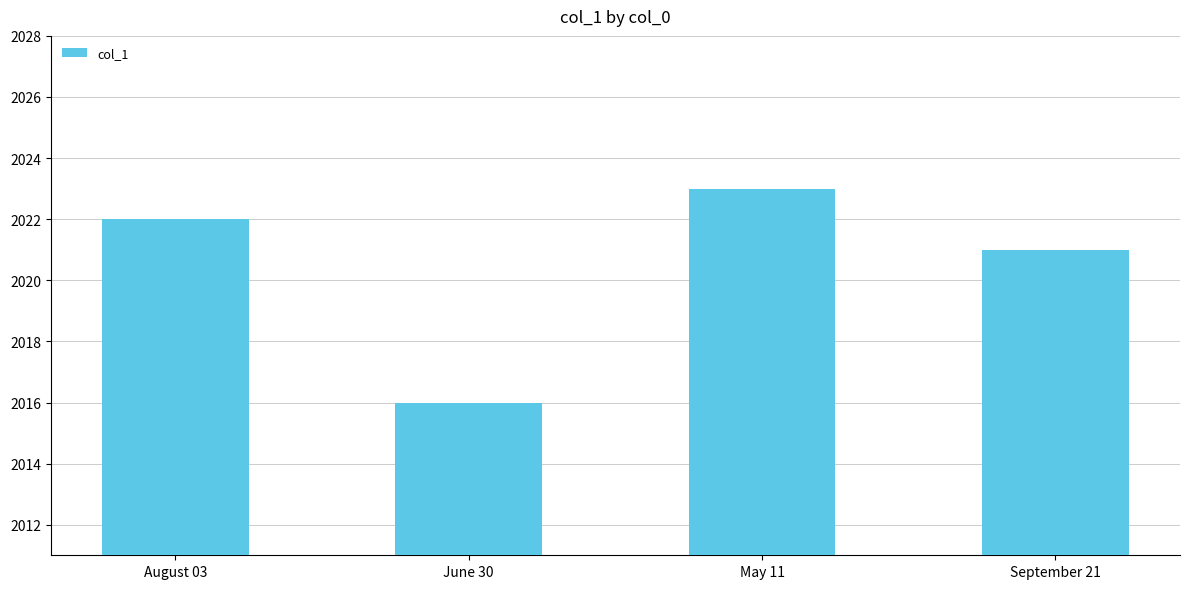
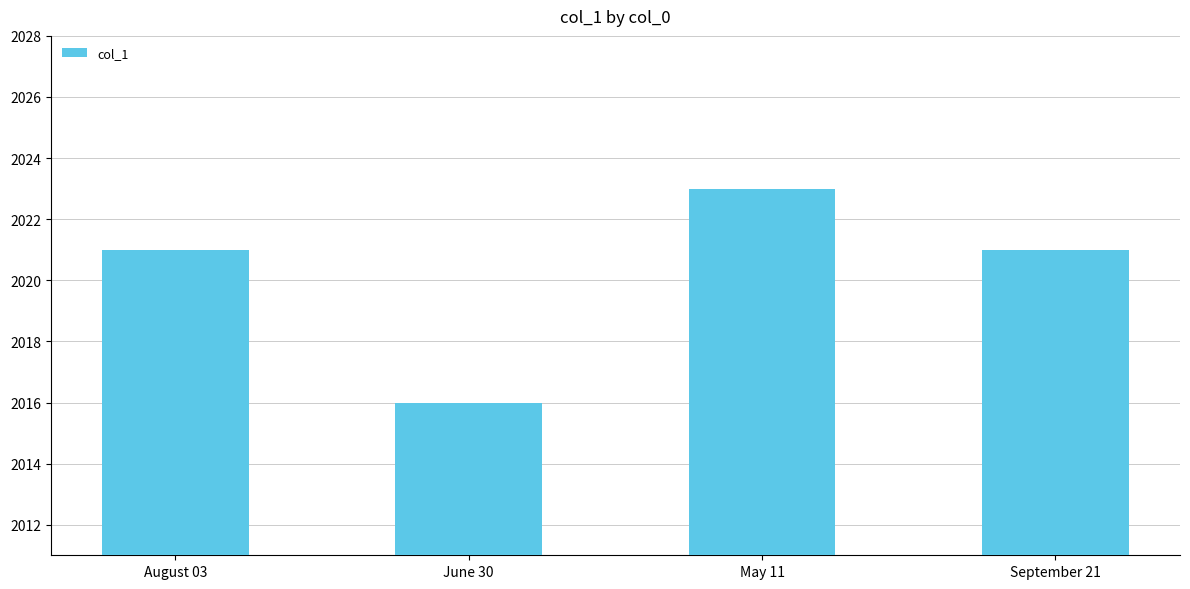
August 03: 2022 -> 2021
